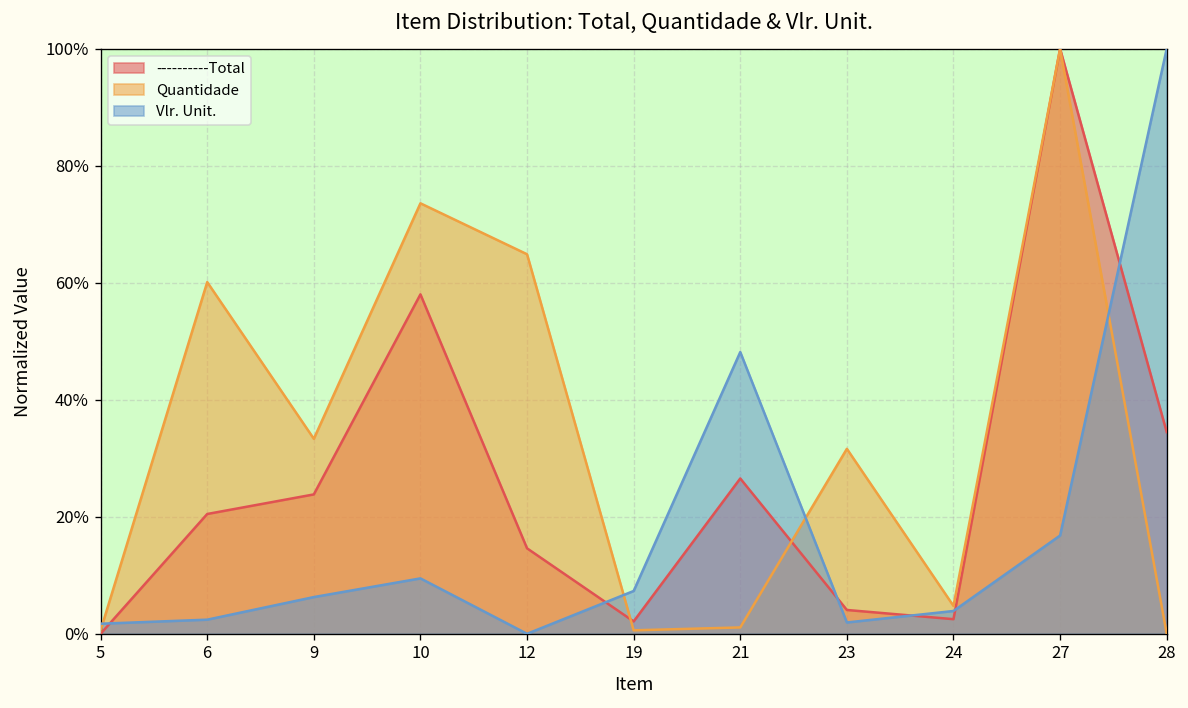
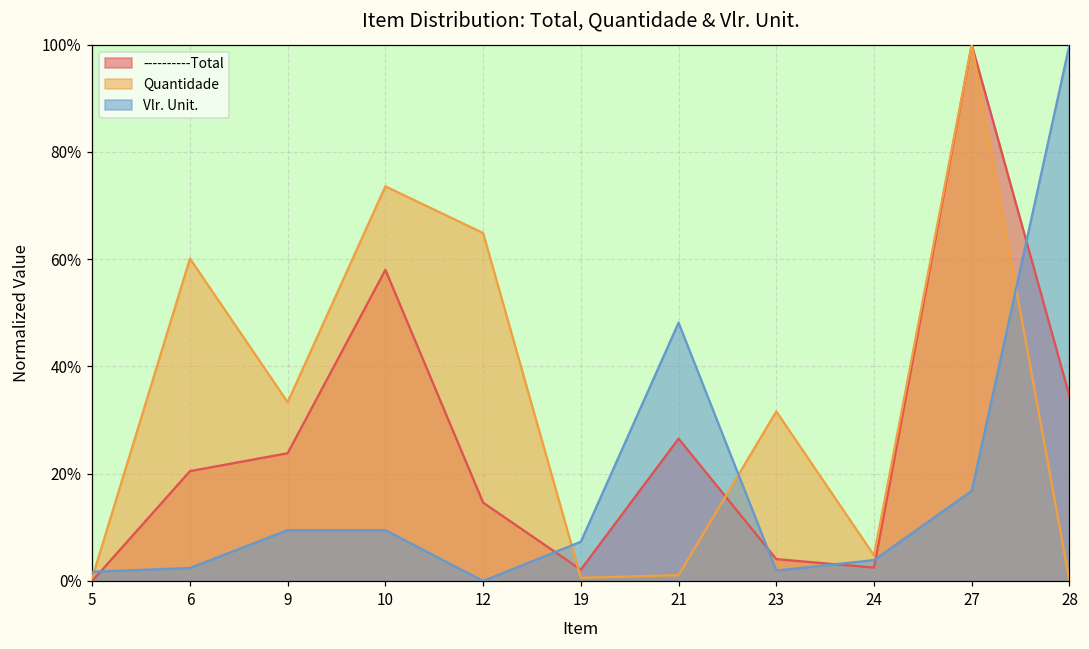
Vlr. Unit., 9: 6% -> 9%
